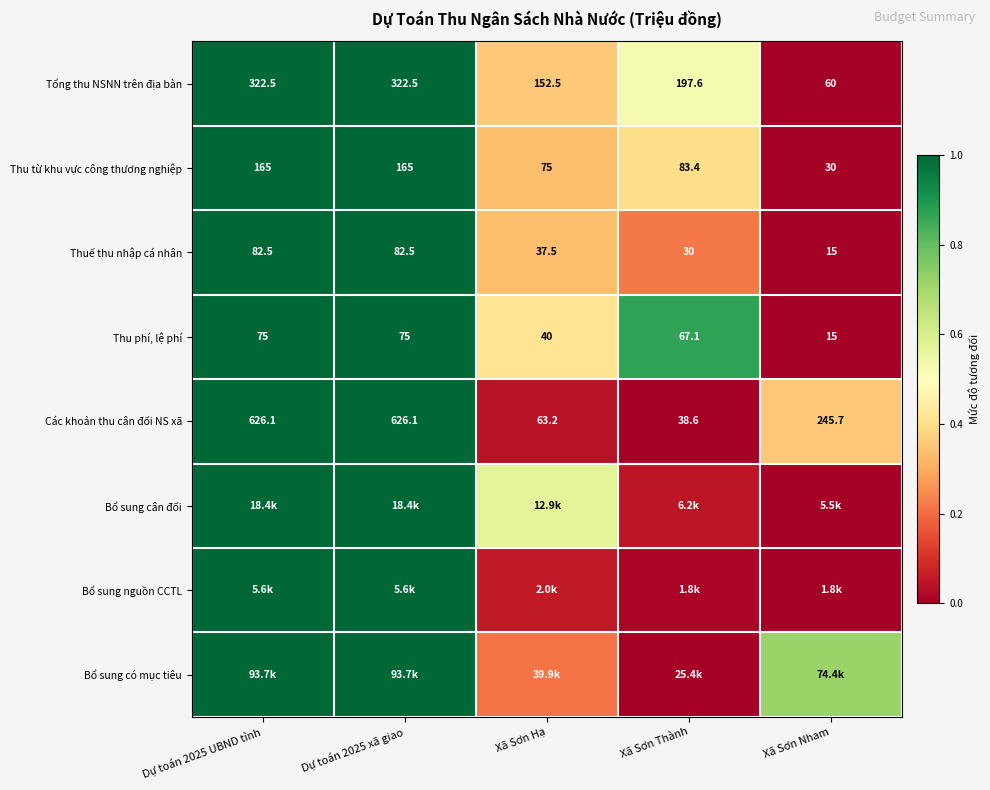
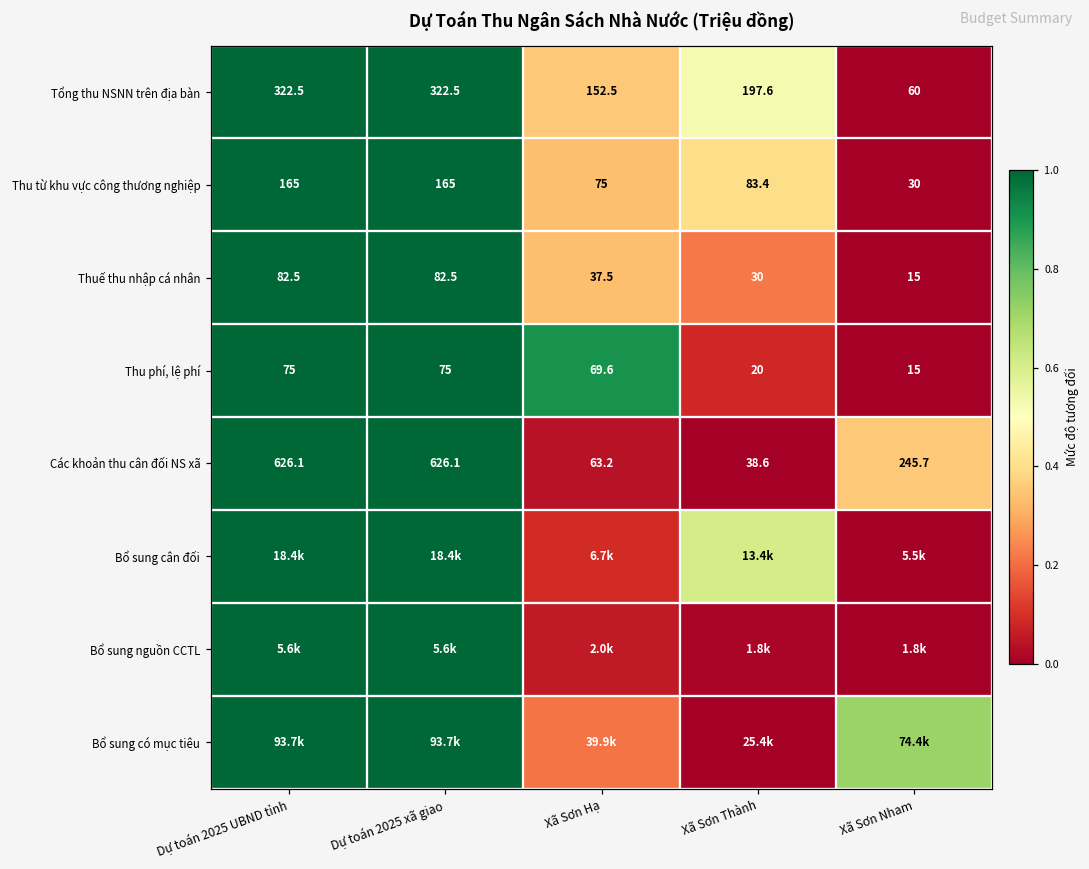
Thu phí, lệ phí, Xã Sơn Hạ: 40 -> 69.6
Thu phí, lệ phí, Xã Sơn Thành: 67.1 -> 20
Bổ sung cân đối, Xã Sơn Hạ: 12.9k -> 6.7k
Bổ sung cân đối, Xã Sơn Thành: 6.2k -> 13.4k
